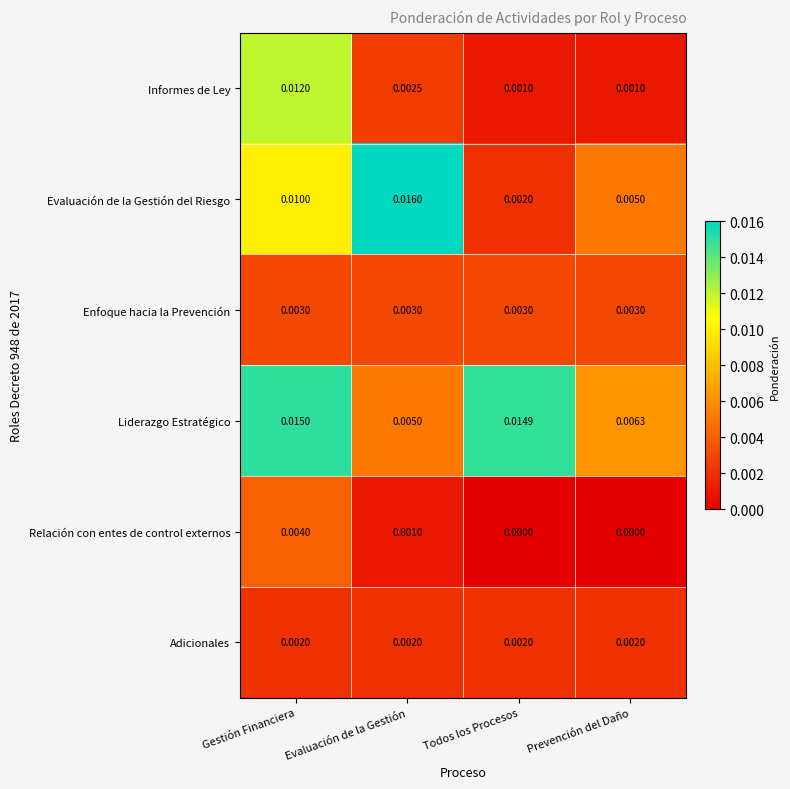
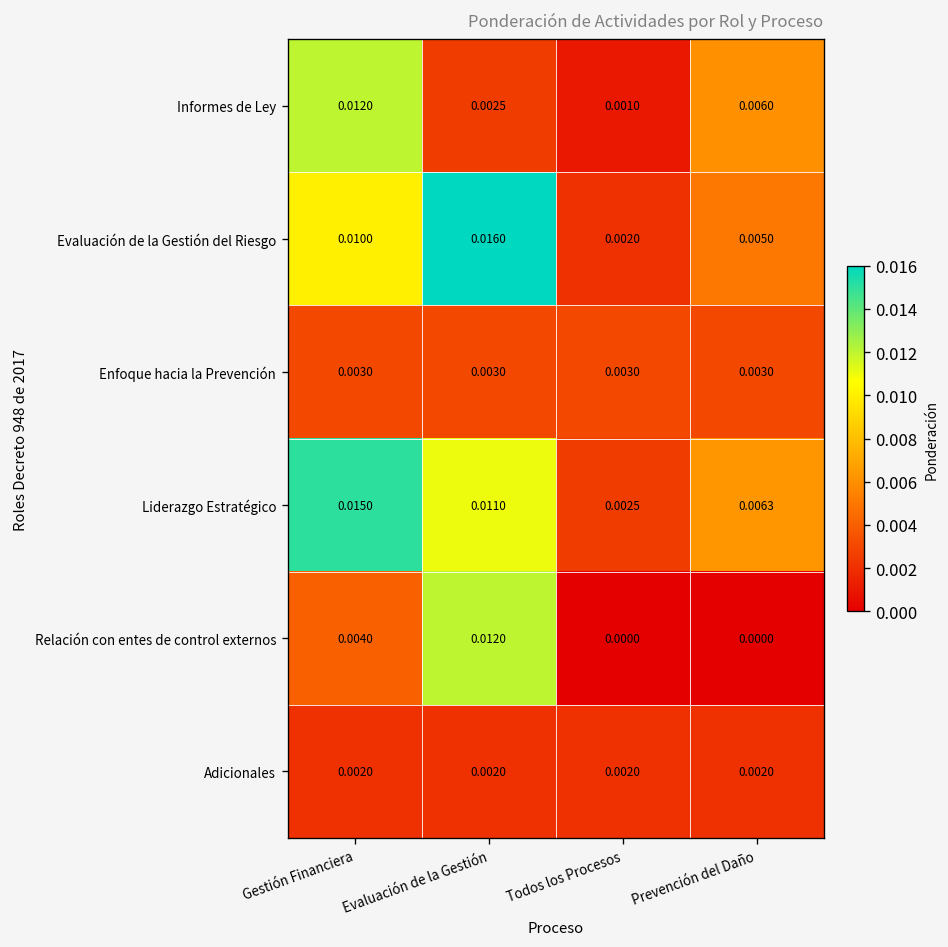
Informes de Ley, Prevención del Daño: 0.0010 -> 0.0060
Liderazgo Estratégico, Evaluación de la Gestión: 0.0050 -> 0.0110
Liderazgo Estratégico, Todos los Procesos: 0.0149 -> 0.0025
Relación con entes de control externos, Evaluación de la Gestión: 0.0010 -> 0.0120
